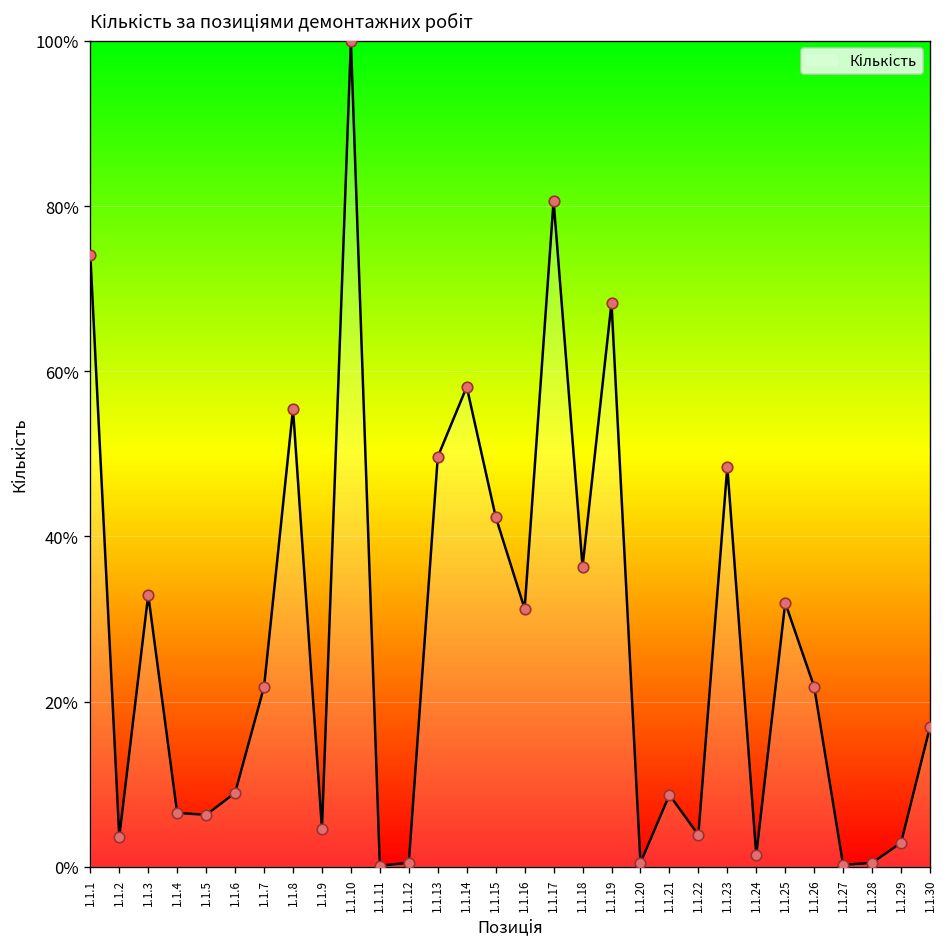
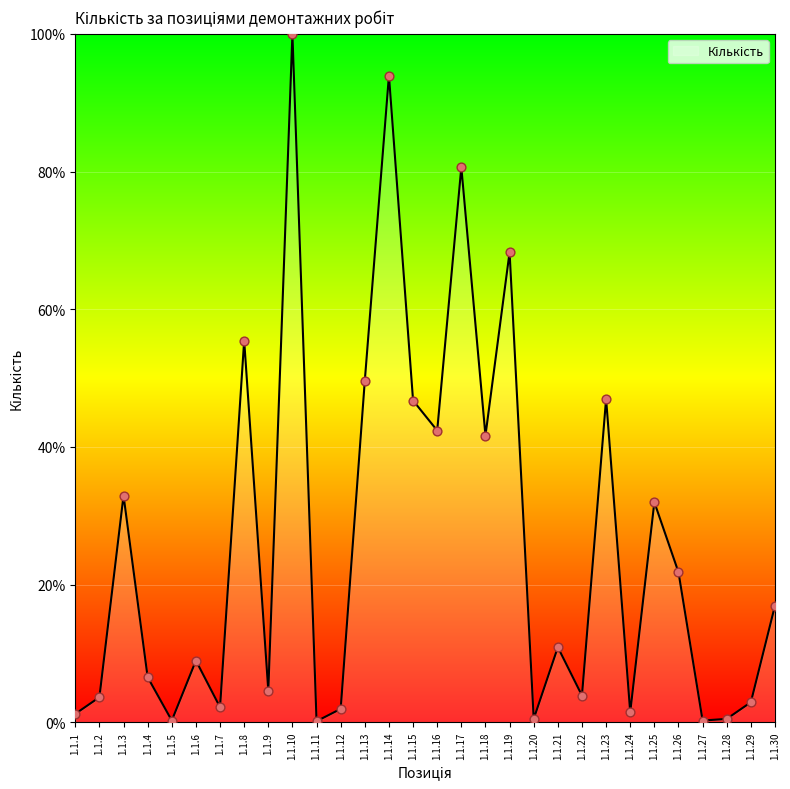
1.1.1: 74% -> 1%
1.1.5: 6% -> 0%
1.1.7: 22% -> 2%
1.1.12: 0% -> 2%
1.1.14: 58% -> 94%
1.1.15: 42% -> 47%
1.1.16: 31% -> 42%
1.1.18: 36% -> 42%
1.1.21: 9% -> 11%
1.1.23: 48% -> 47%
